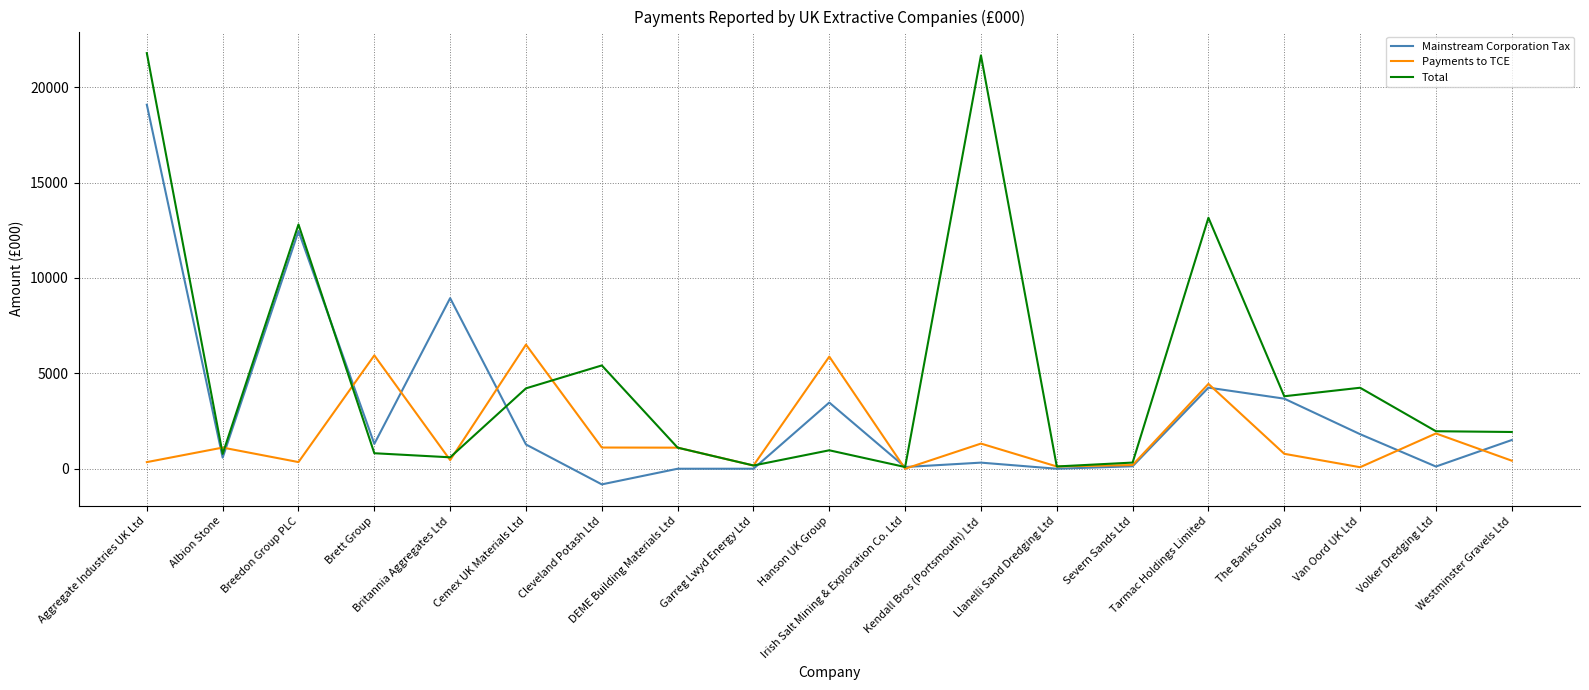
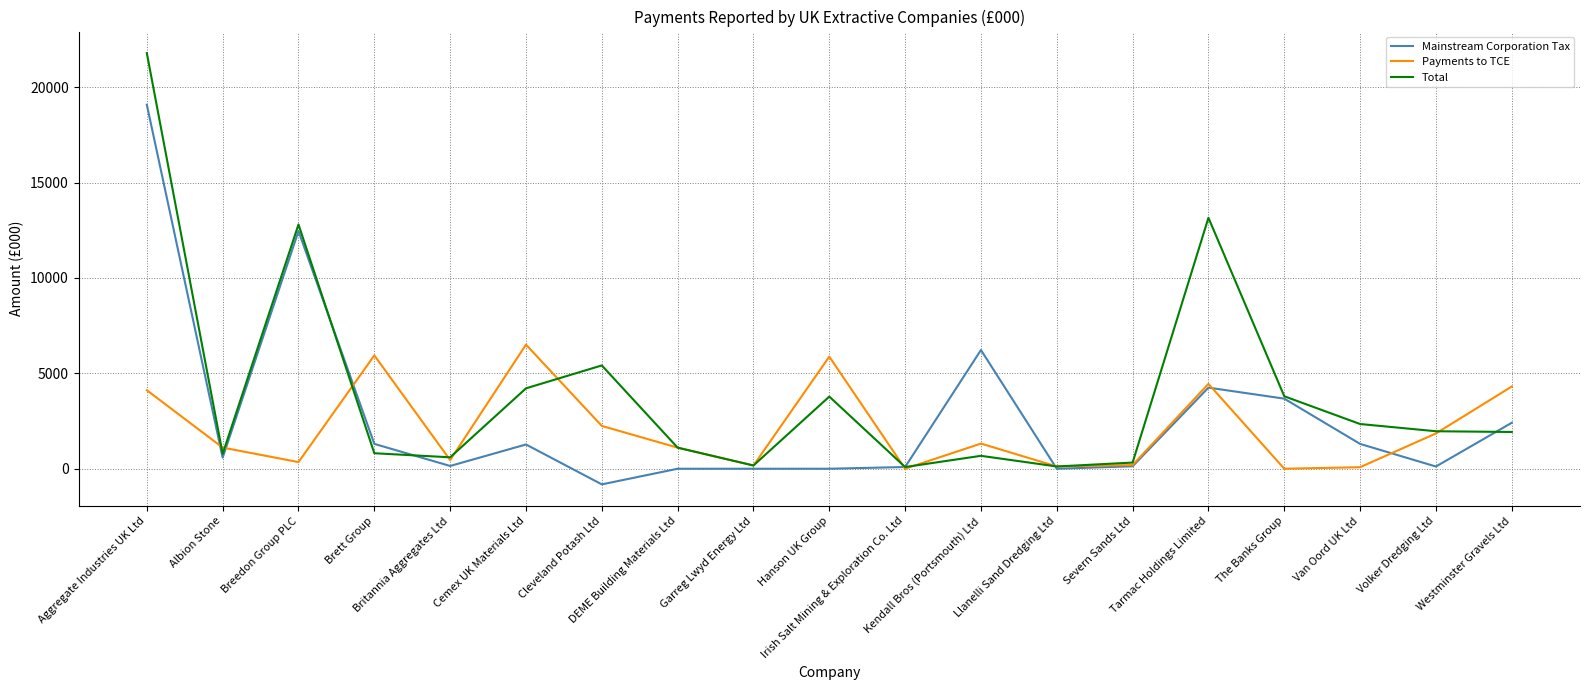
Payments to TCE, Aggregate Industries UK Ltd: 300 -> 4100
Mainstream Corporation Tax, Britannia Aggregates Ltd: 8900 -> 100
Payments to TCE, Cleveland Potash Ltd: 1100 -> 2200
Mainstream Corporation Tax, Hanson UK Group: 3500 -> 0
Total, Hanson UK Group: 1000 -> 3800
Mainstream Corporation Tax, Kendall Bros (Portsmouth) Ltd: 300 -> 6200
Total, Kendall Bros (Portsmouth) Ltd: 21700 -> 700
Payments to TCE, The Banks Group: 800 -> 0
Mainstream Corporation Tax, Van Oord UK Ltd: 1800 -> 1300
Total, Van Oord UK Ltd: 4200 -> 2300
Mainstream Corporation Tax, Westminster Gravels Ltd: 1500 -> 2400
Payments to TCE, Westminster Gravels Ltd: 400 -> 4300
